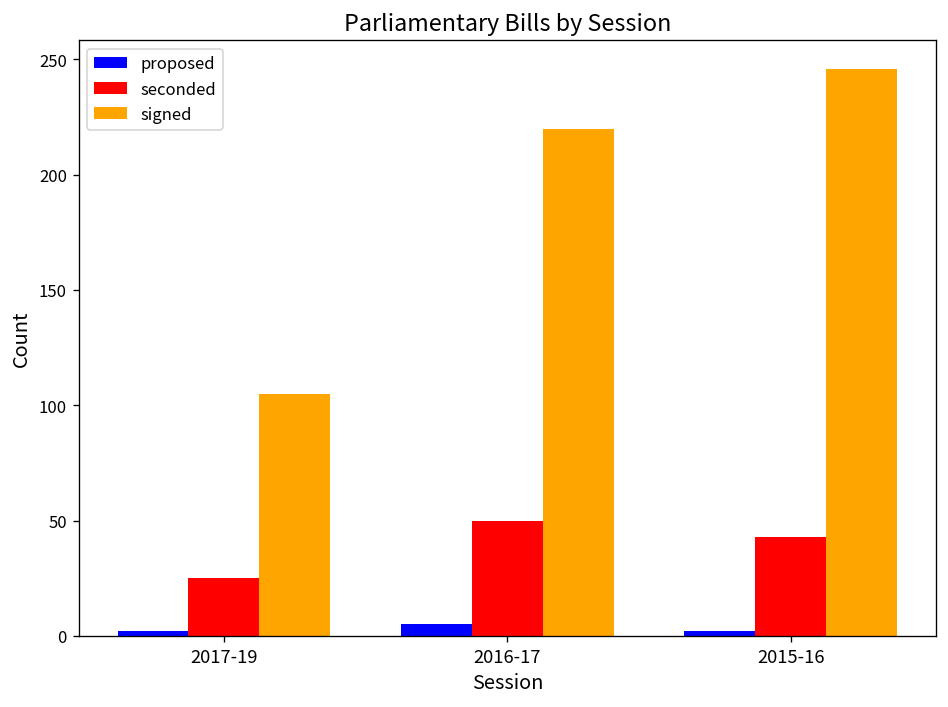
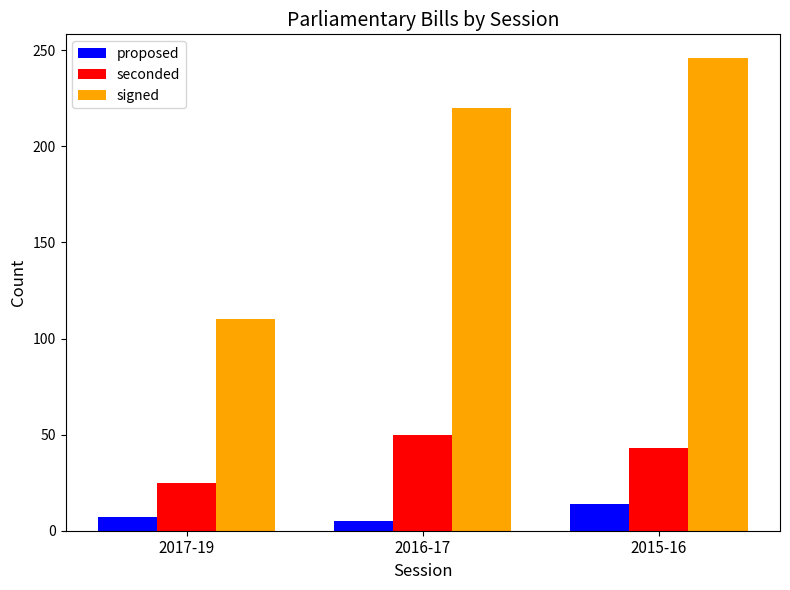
proposed, 2017-19: 2 -> 7
signed, 2017-19: 105 -> 110
proposed, 2015-16: 2 -> 14
